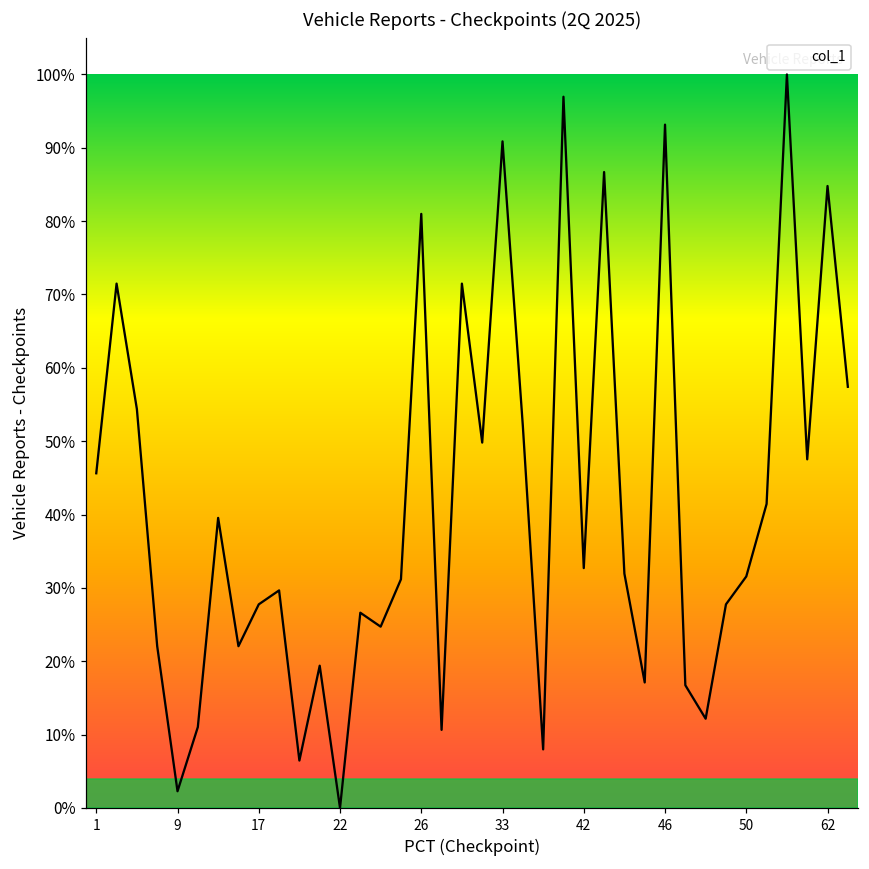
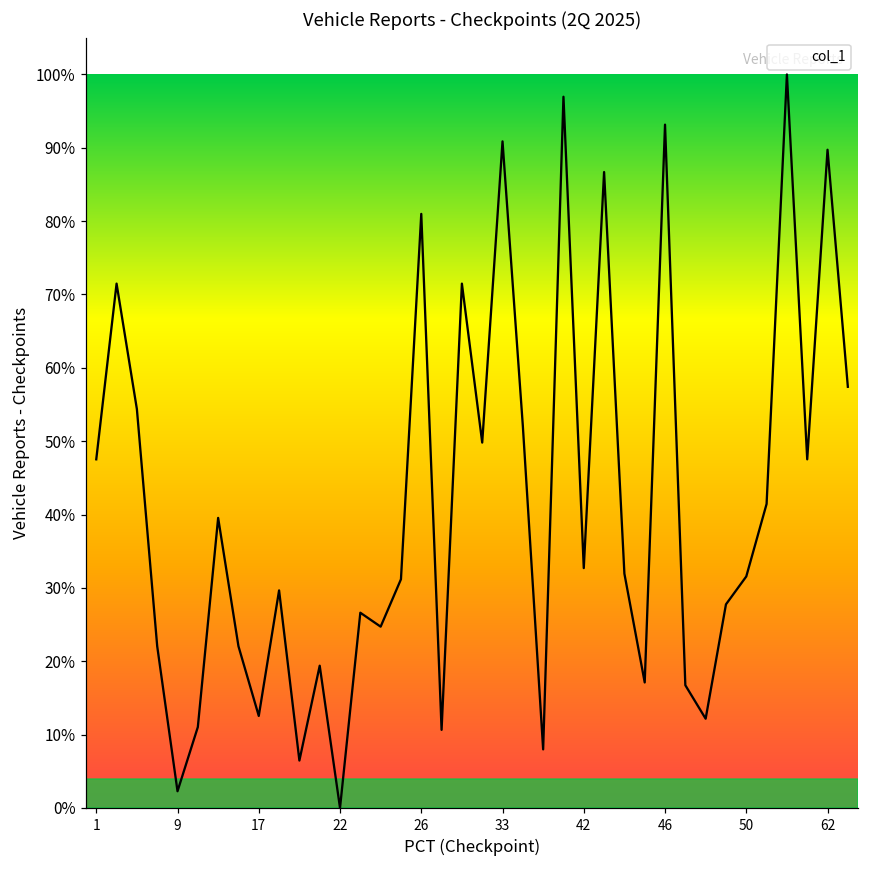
1: 46% -> 48%
17: 28% -> 13%
62: 85% -> 90%
